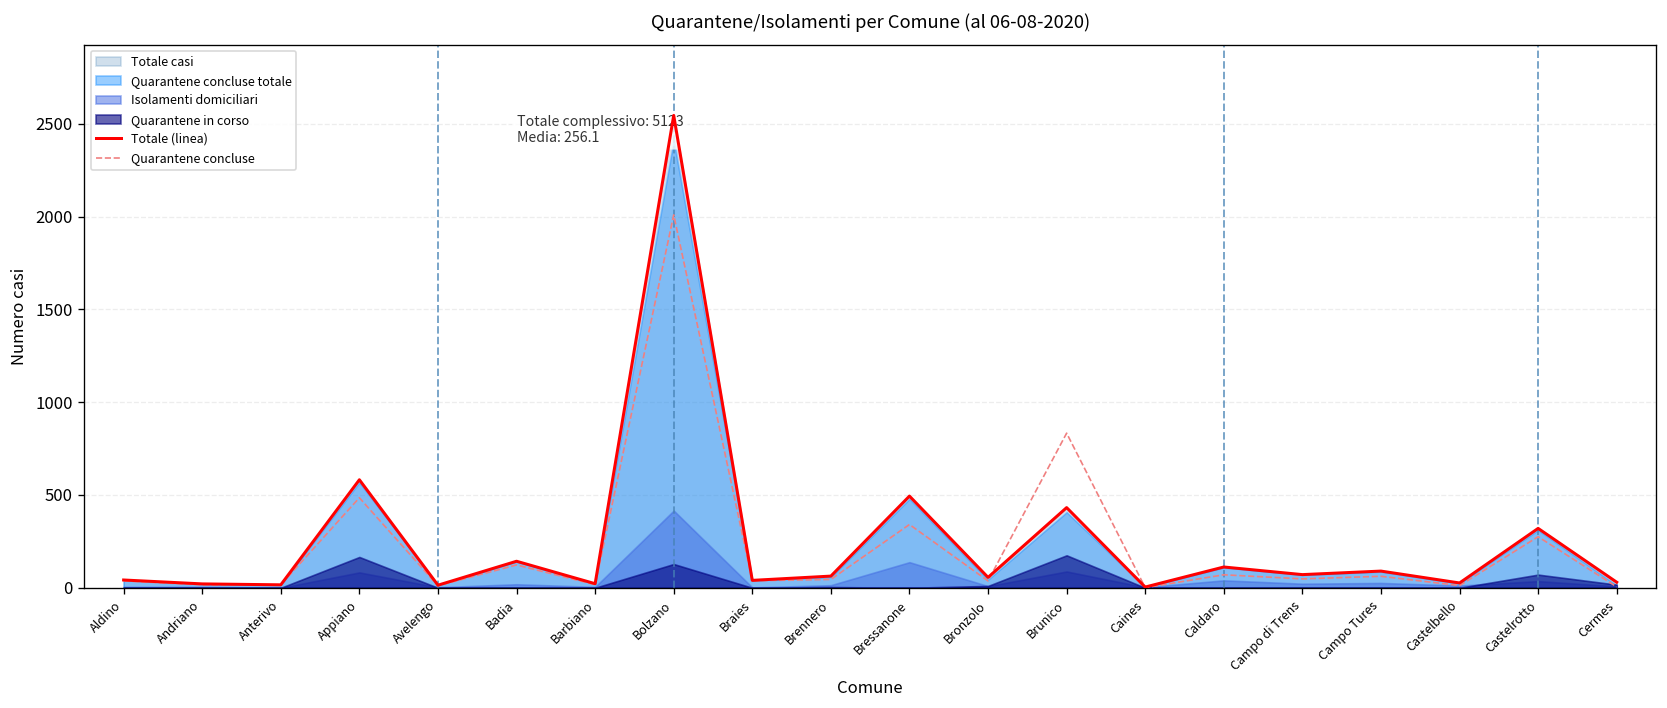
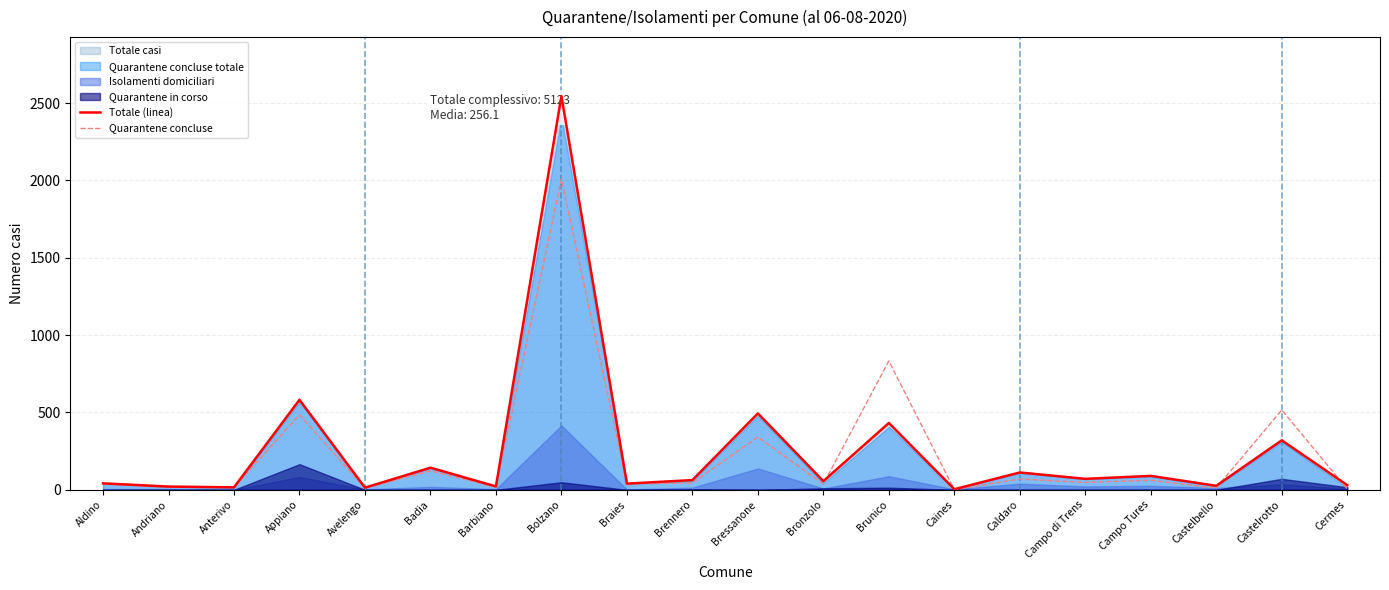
Quarantene in corso, Bolzano: 130 -> 50
Quarantene in corso, Brunico: 180 -> 10
Quarantene concluse, Castelrotto: 280 -> 520
